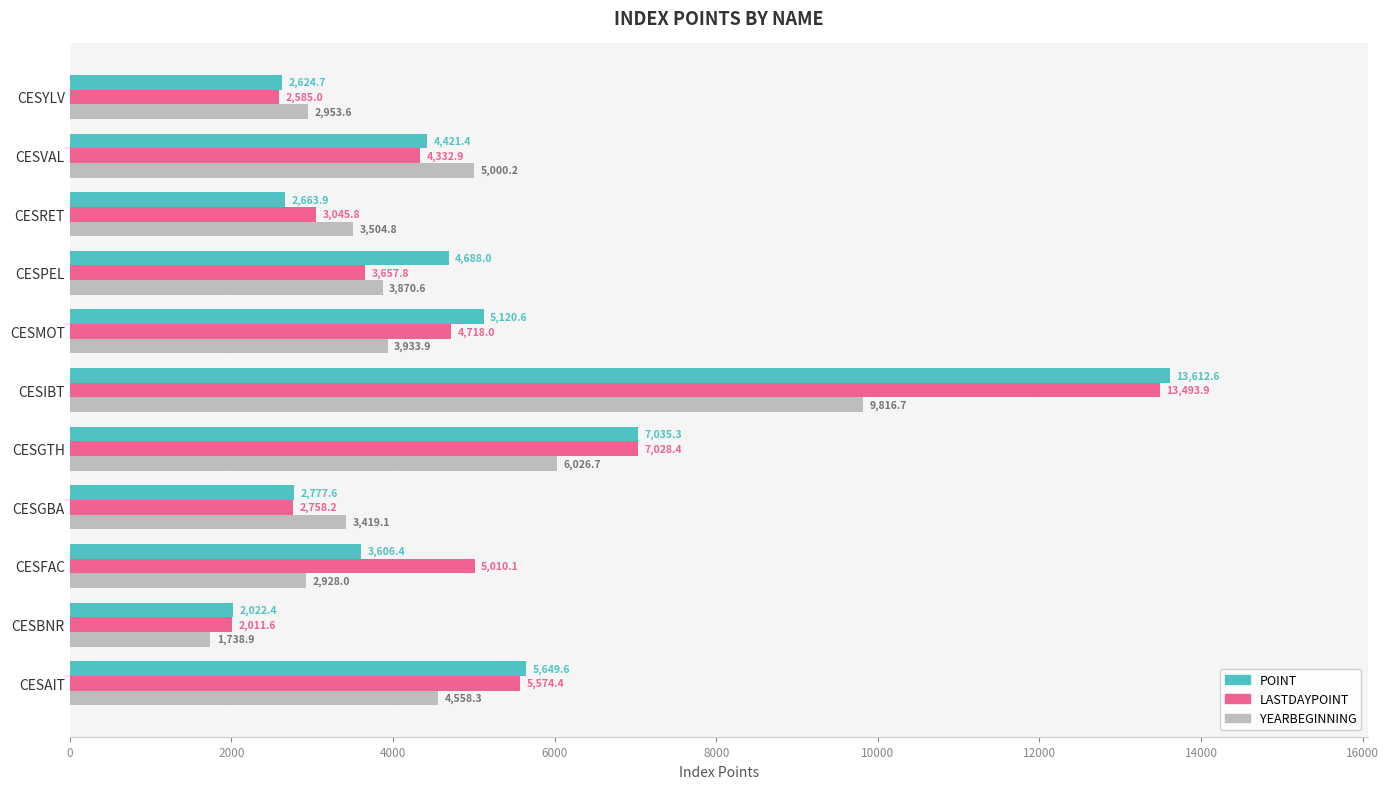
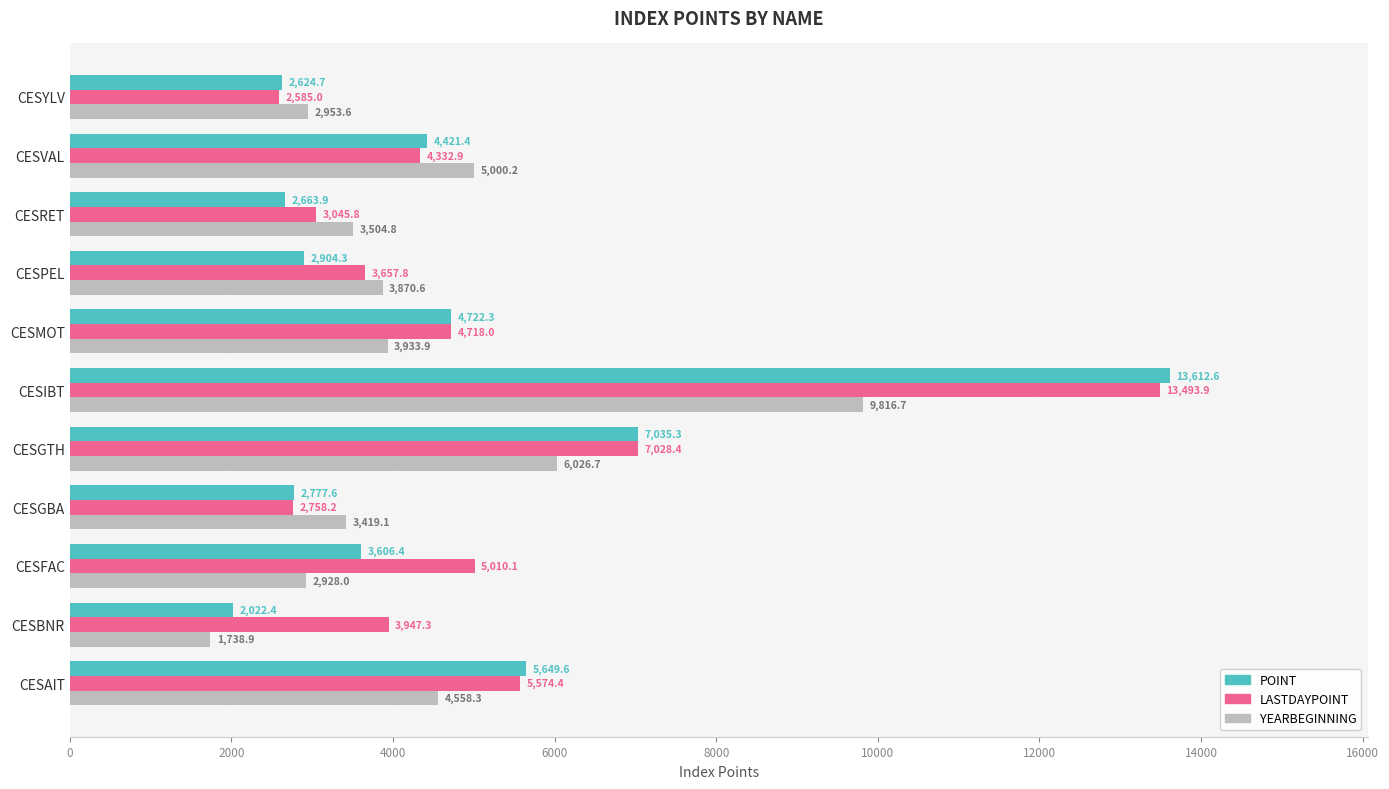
POINT, CESPEL: 4,688.0 -> 2,904.3
POINT, CESMOT: 5,120.6 -> 4,722.3
LASTDAYPOINT, CESBNR: 2,011.6 -> 3,947.3
